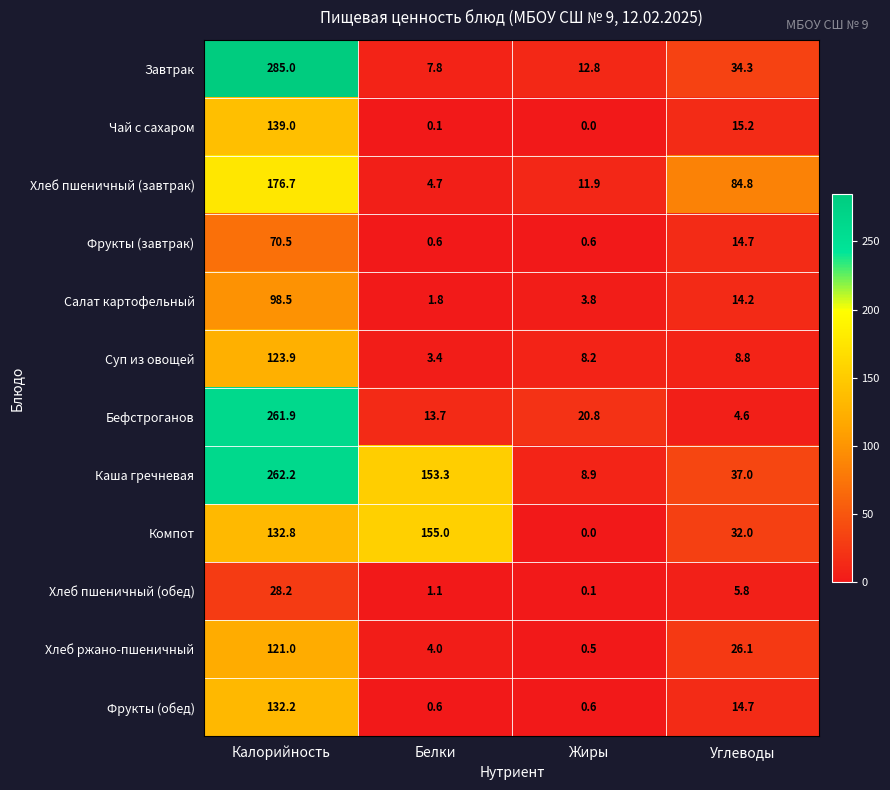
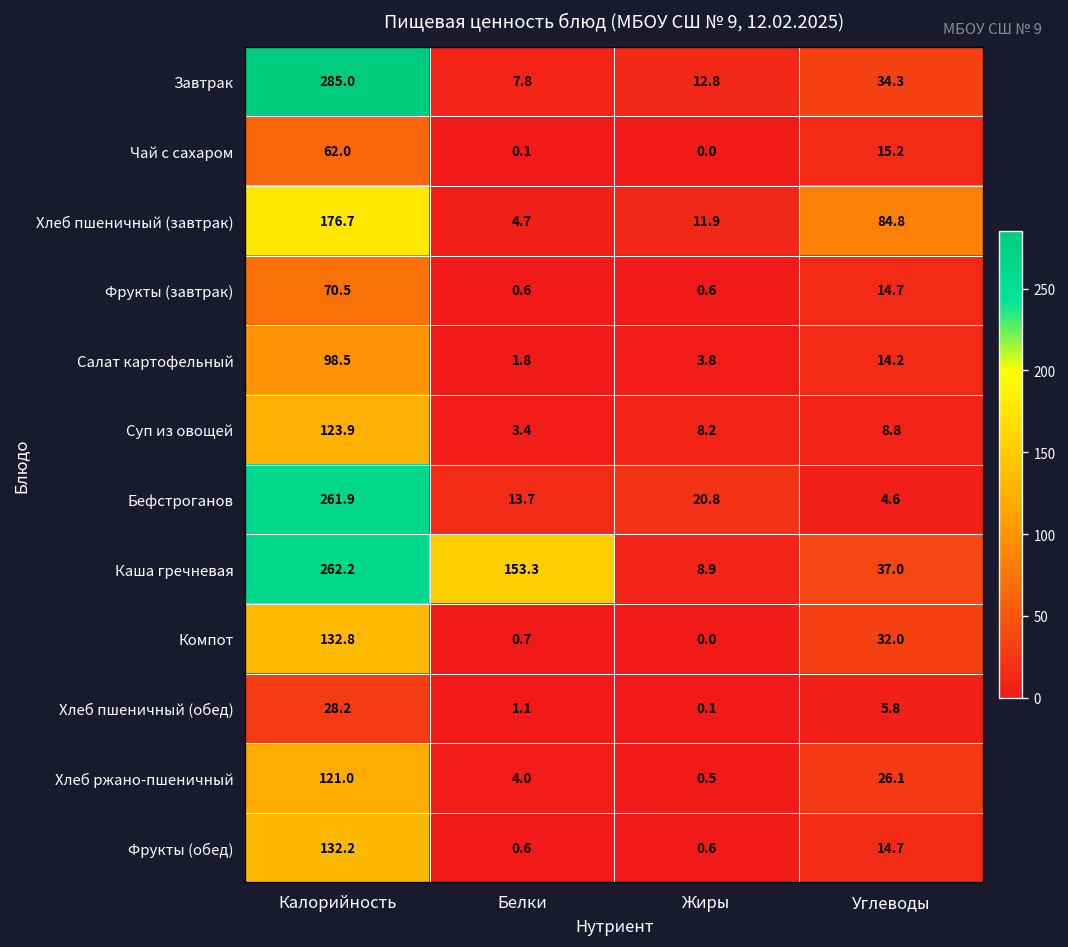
Чай с сахаром, Калорийность: 139.0 -> 62.0
Компот, Белки: 155.0 -> 0.7
